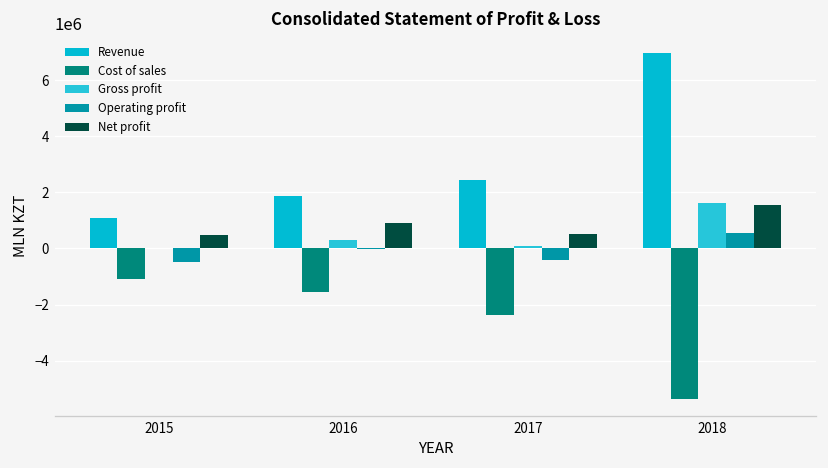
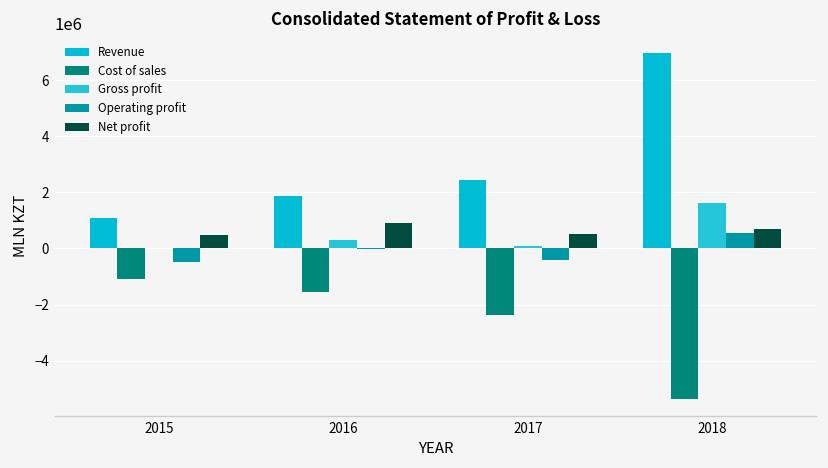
Net profit, 2018: 1600000 -> 700000
